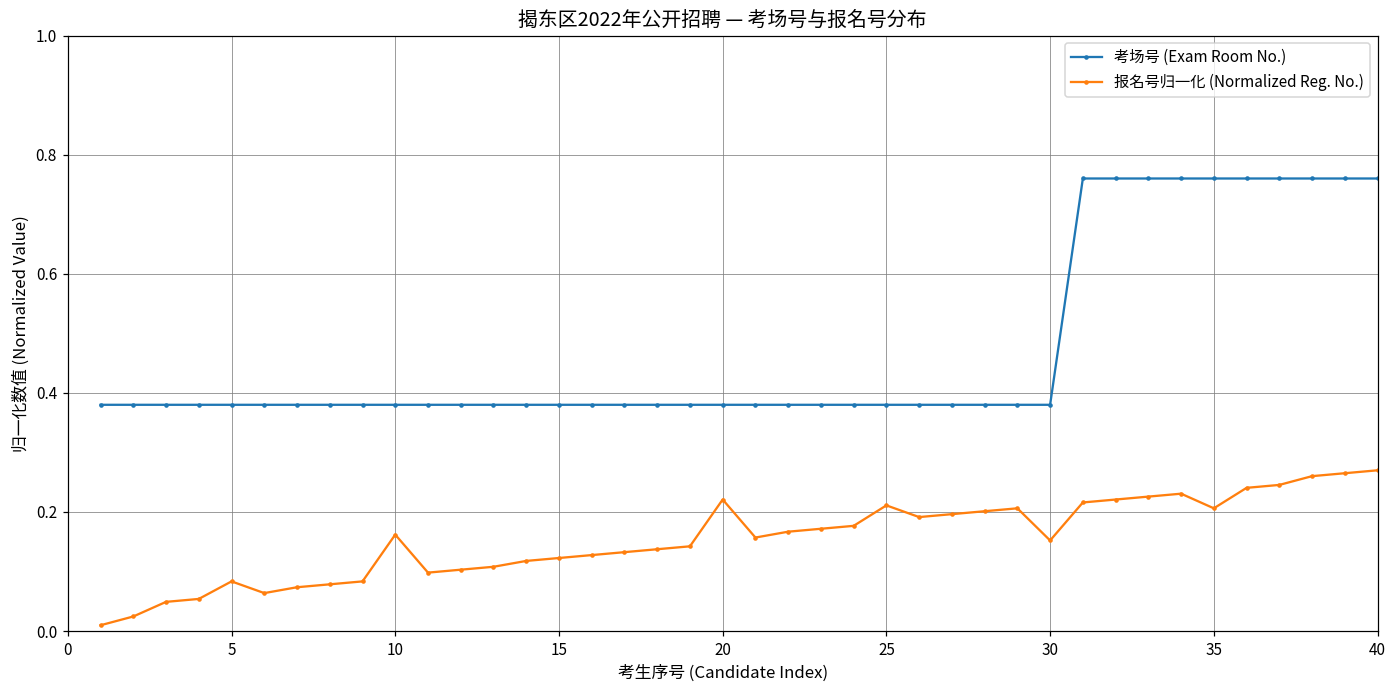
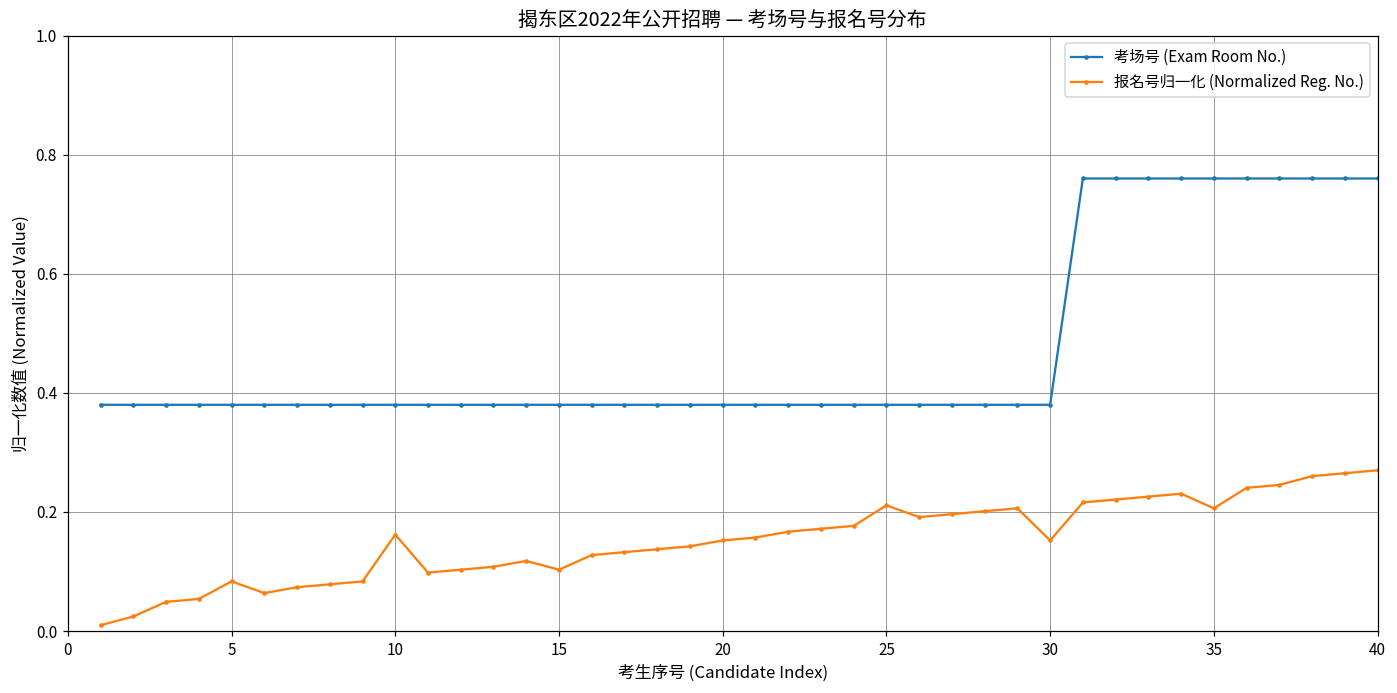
报名号归一化 (Normalized Reg. No.), 15: 0.12 -> 0.10
报名号归一化 (Normalized Reg. No.), 20: 0.22 -> 0.15
